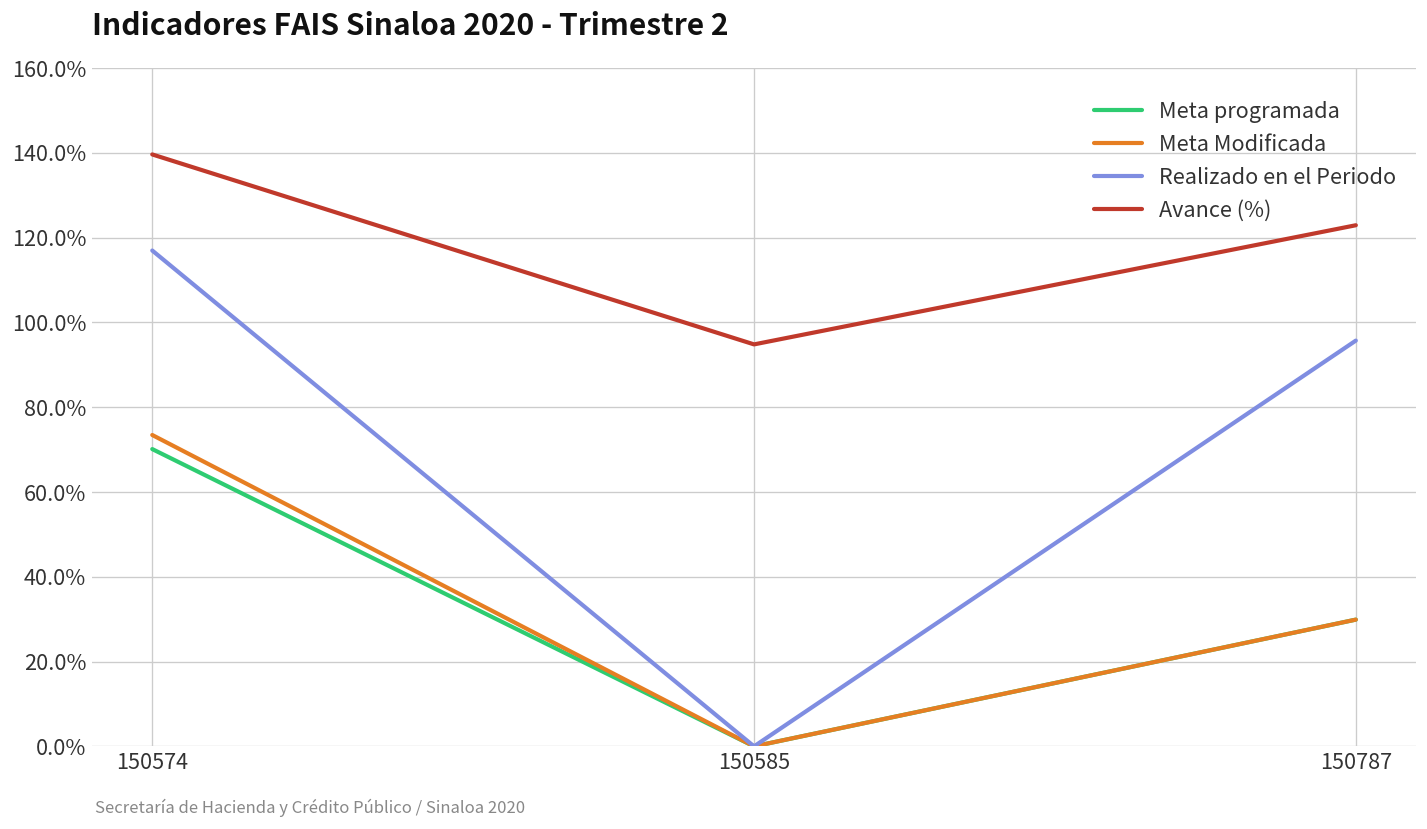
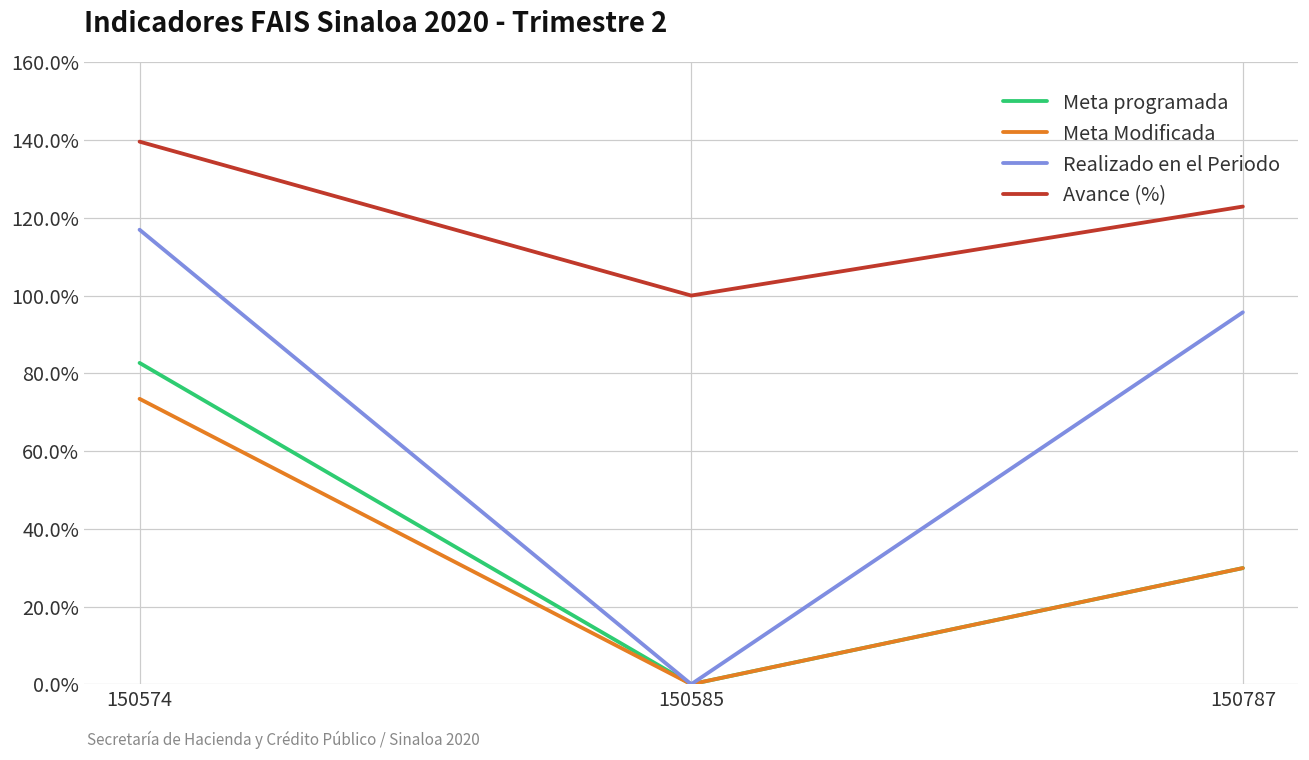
Meta programada, 150574: 70% -> 83%
Avance (%), 150585: 95% -> 100%
